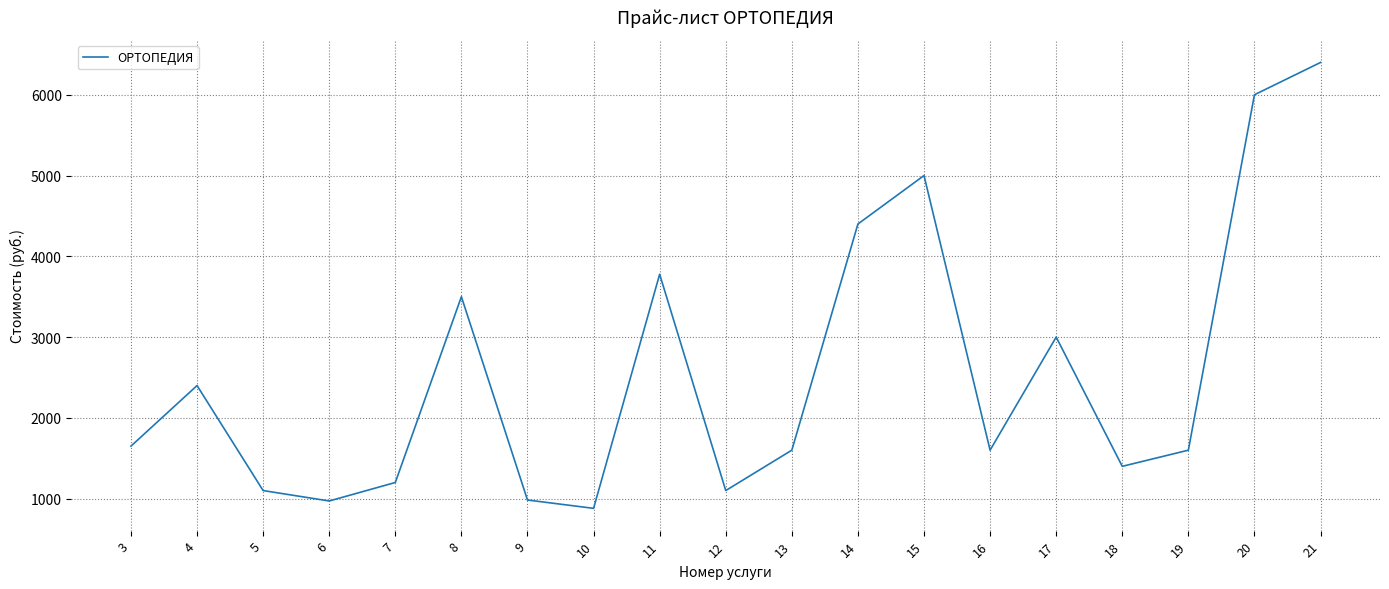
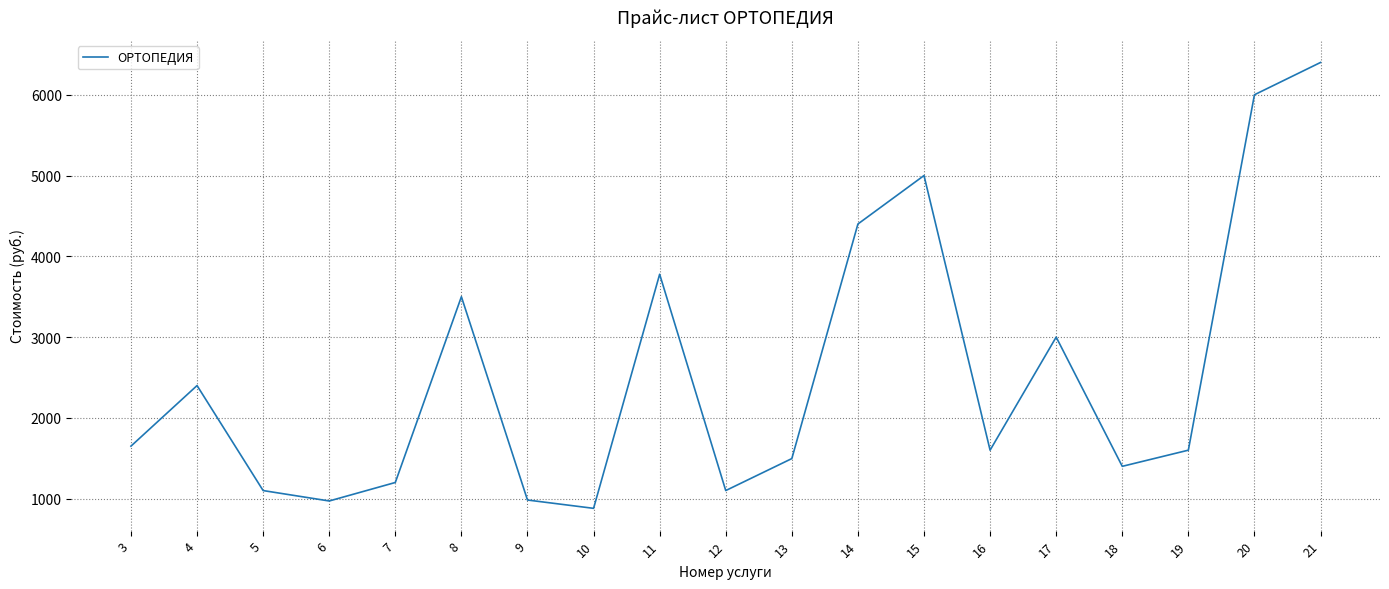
13: 1600 -> 1500
